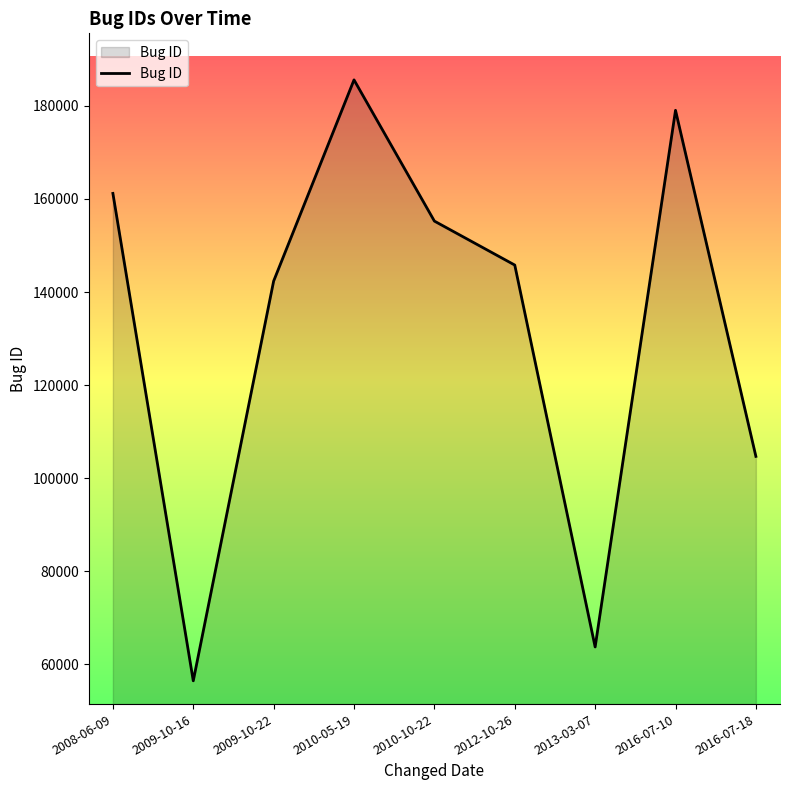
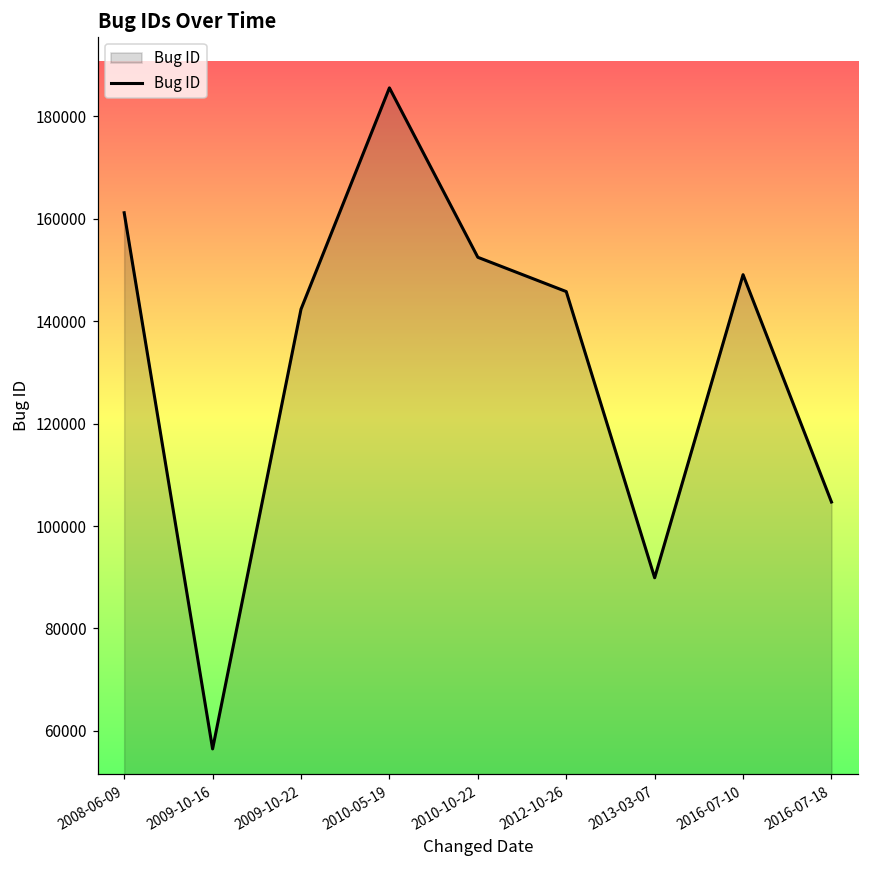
2010-10-22: 155000 -> 152000
2013-03-07: 64000 -> 90000
2016-07-10: 179000 -> 149000
